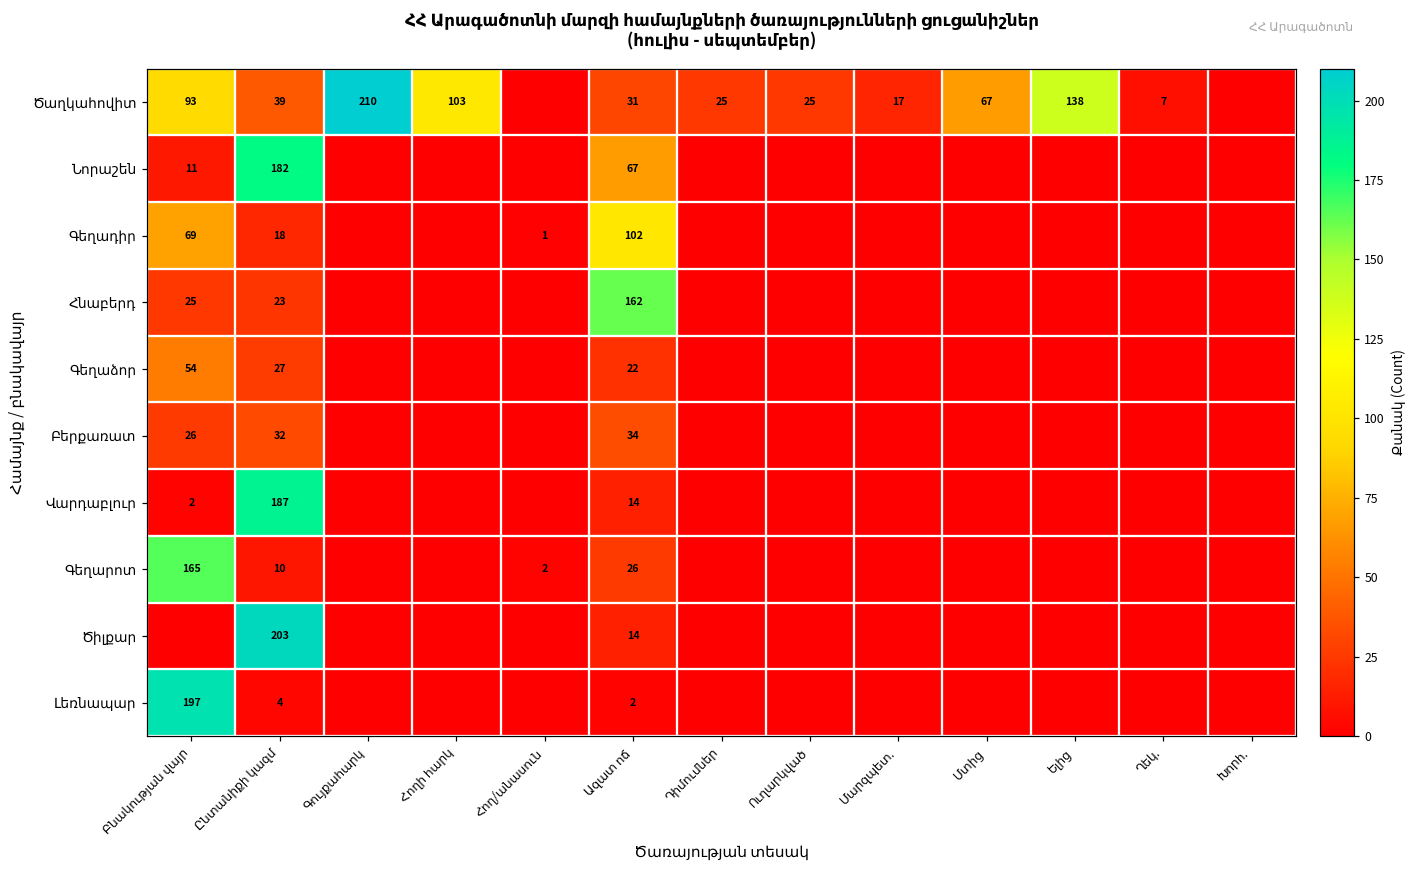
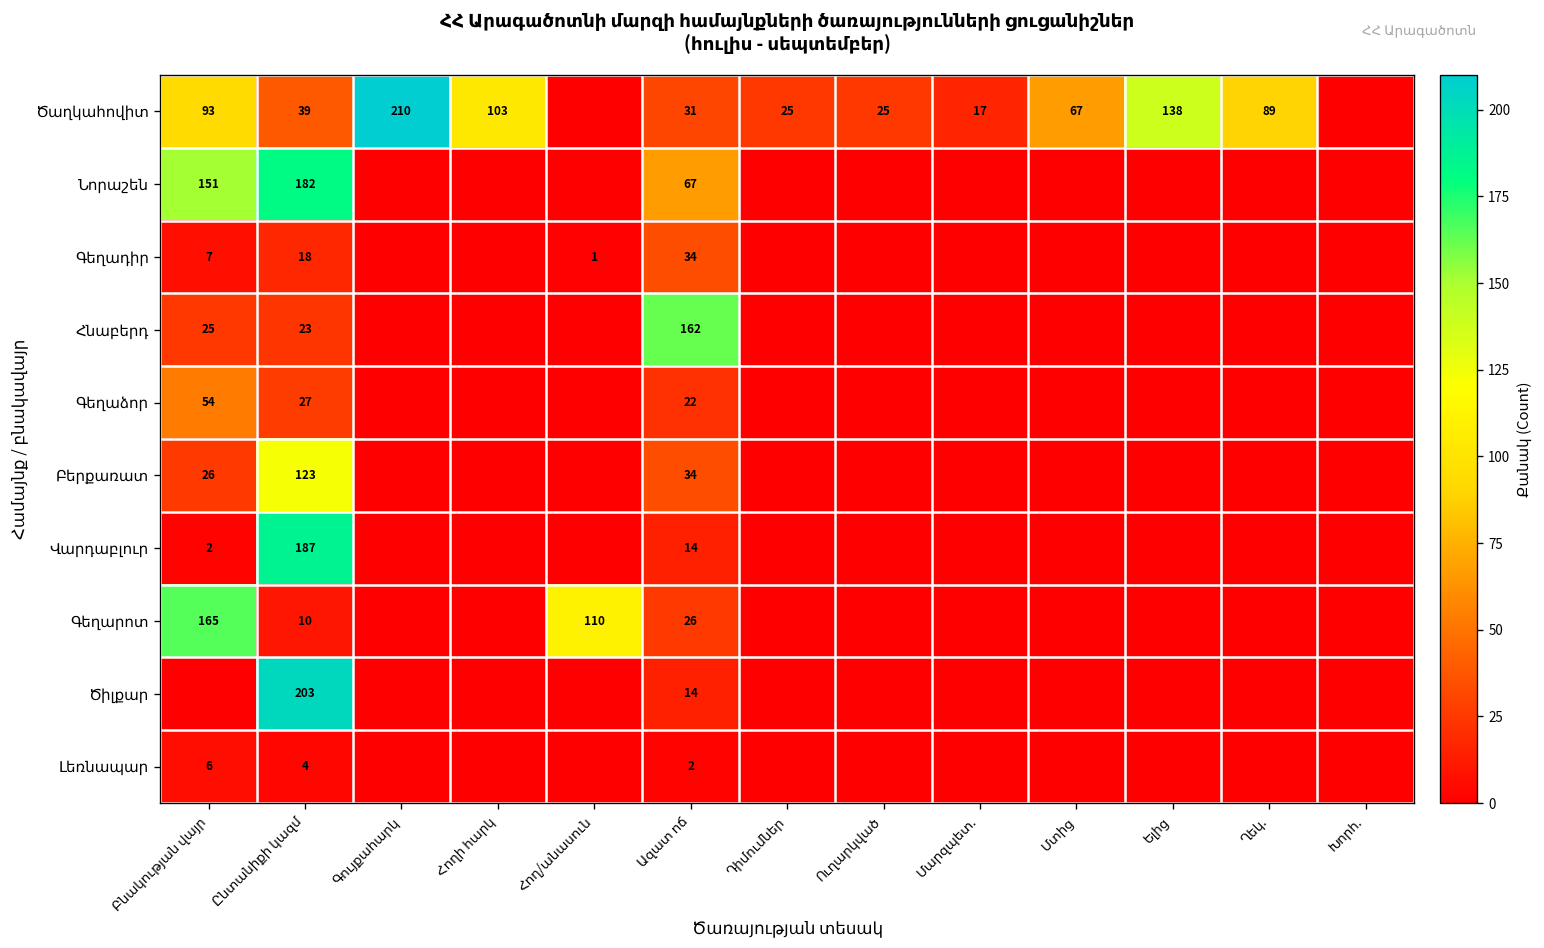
Ծաղկահովիտ, Ղեկ.: 7 -> 89
Նորաշեն, Բնակության վայր: 11 -> 151
Գեղադիր, Բնակության վայր: 69 -> 7
Գեղադիր, Ազատ ոճ: 102 -> 34
Բերքառատ, Ընտանիքի կազմ: 32 -> 123
Գեղարոտ, Հող/անասուն: 2 -> 110
Լեռնապար, Բնակության վայր: 197 -> 6
